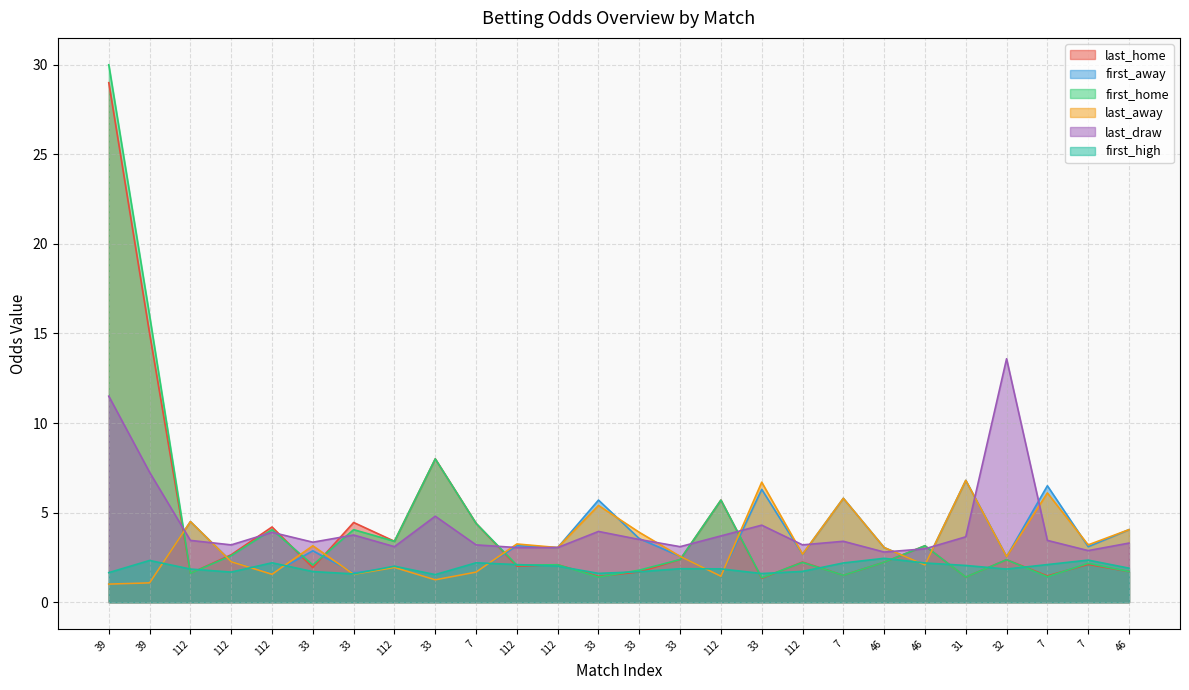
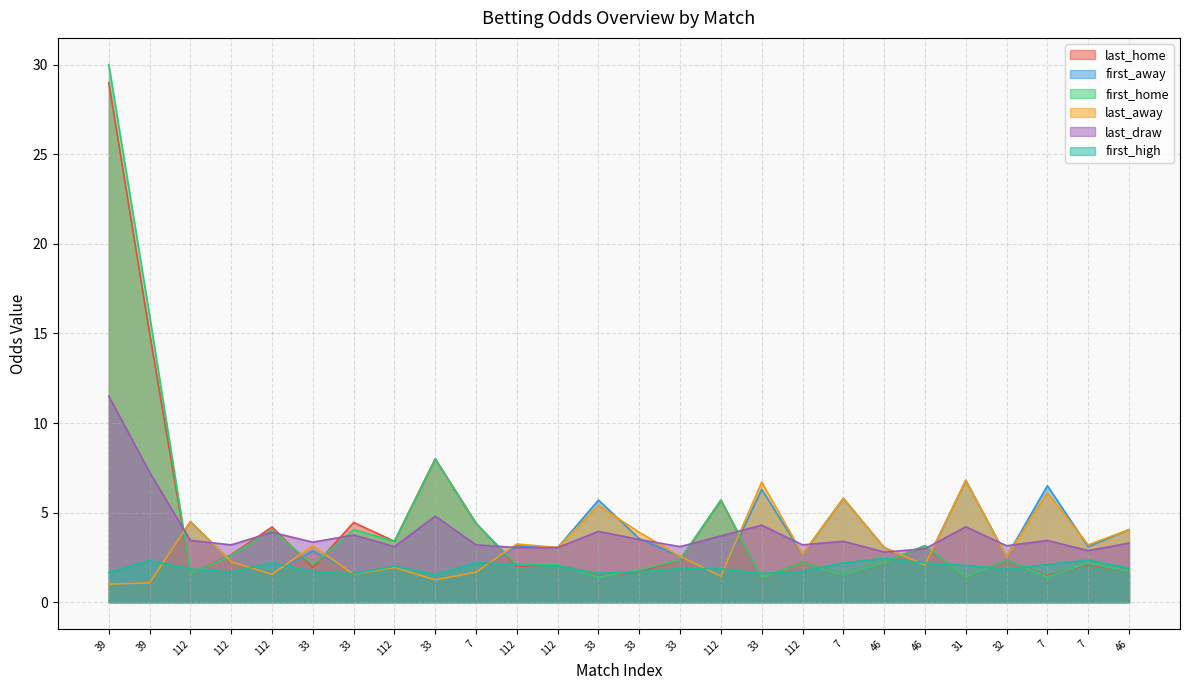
last_draw, 31: 3.7 -> 4.2
last_draw, 32: 13.6 -> 3.2
